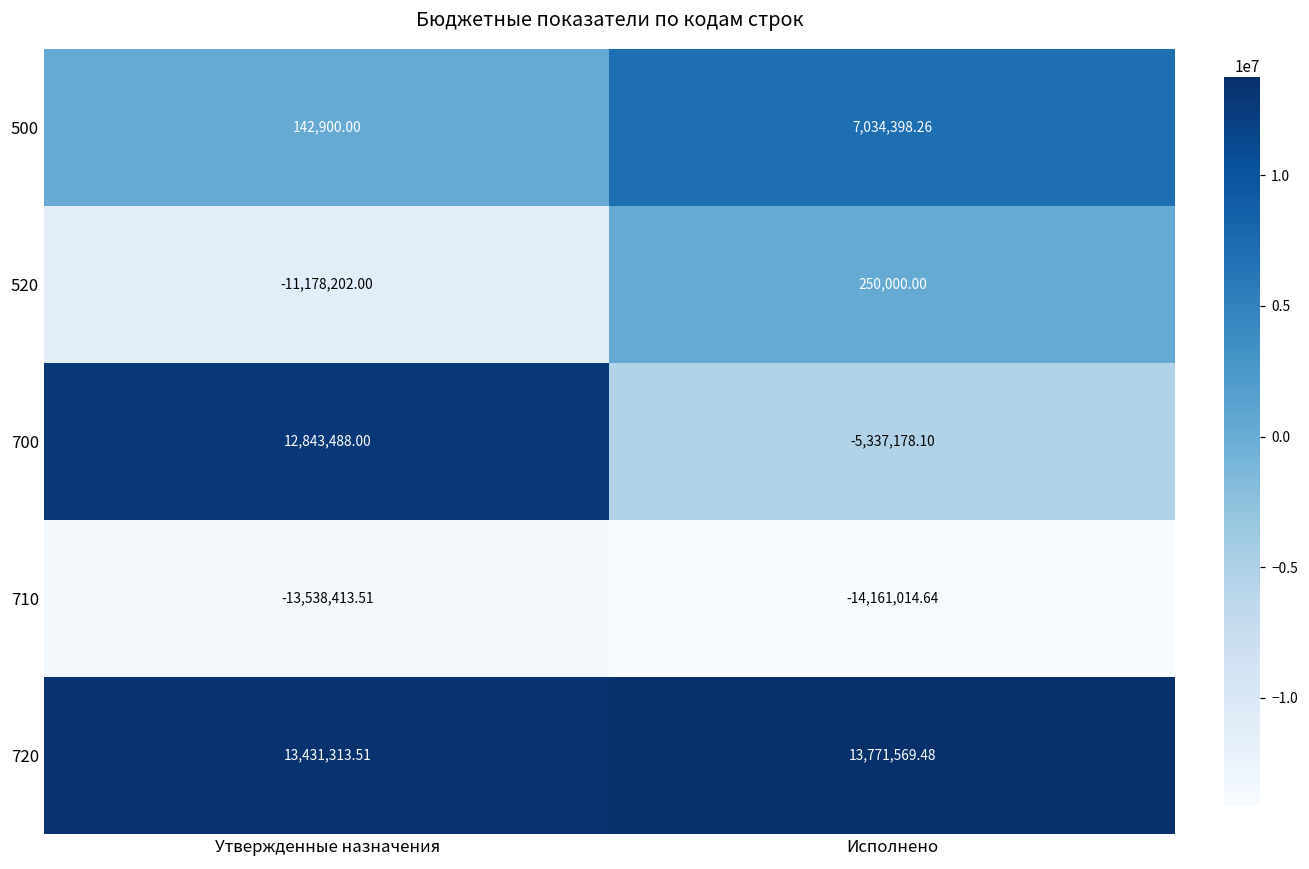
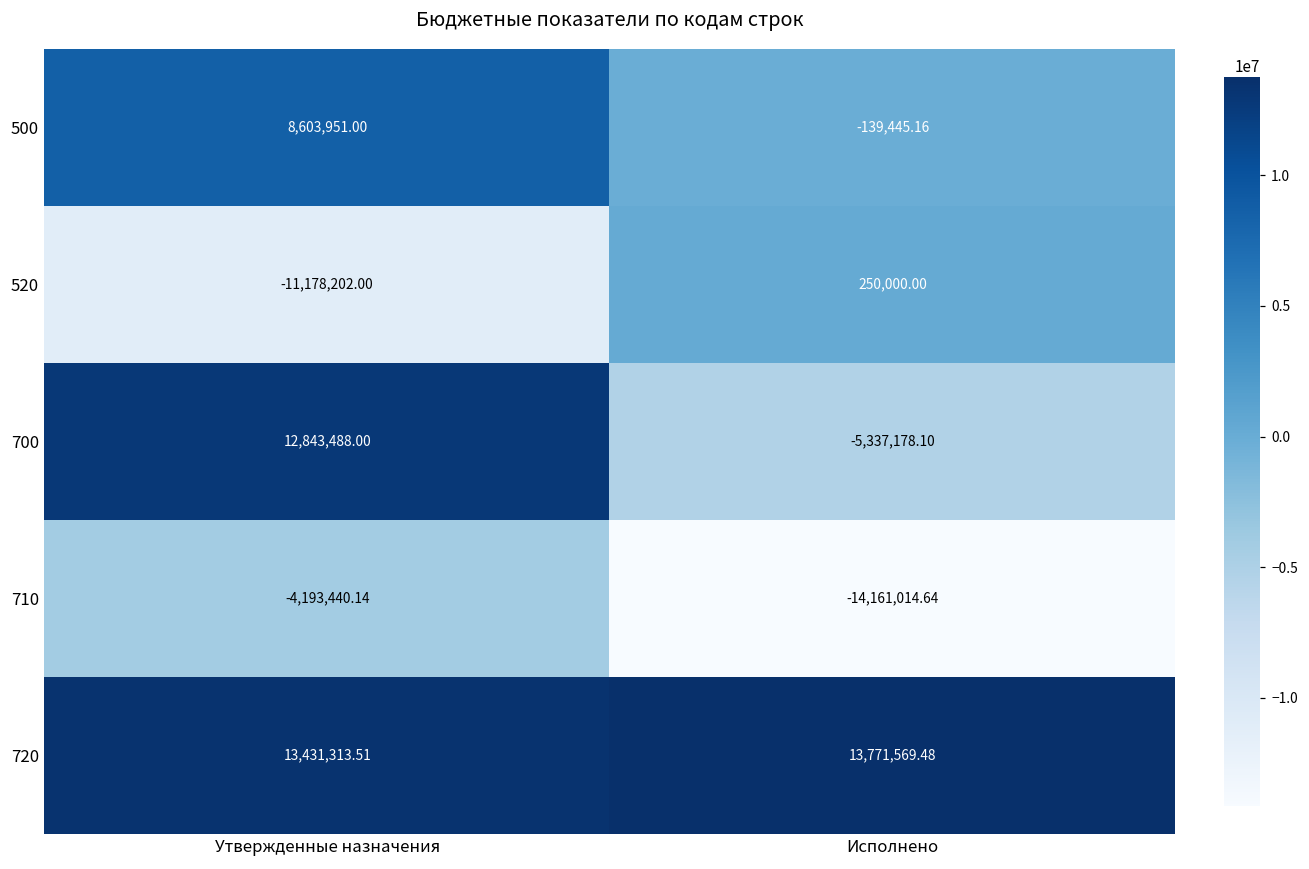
500, Утвержденные назначения: 142,900.00 -> 8,603,951.00
500, Исполнено: 7,034,398.26 -> -139,445.16
710, Утвержденные назначения: -13,538,413.51 -> -4,193,440.14
